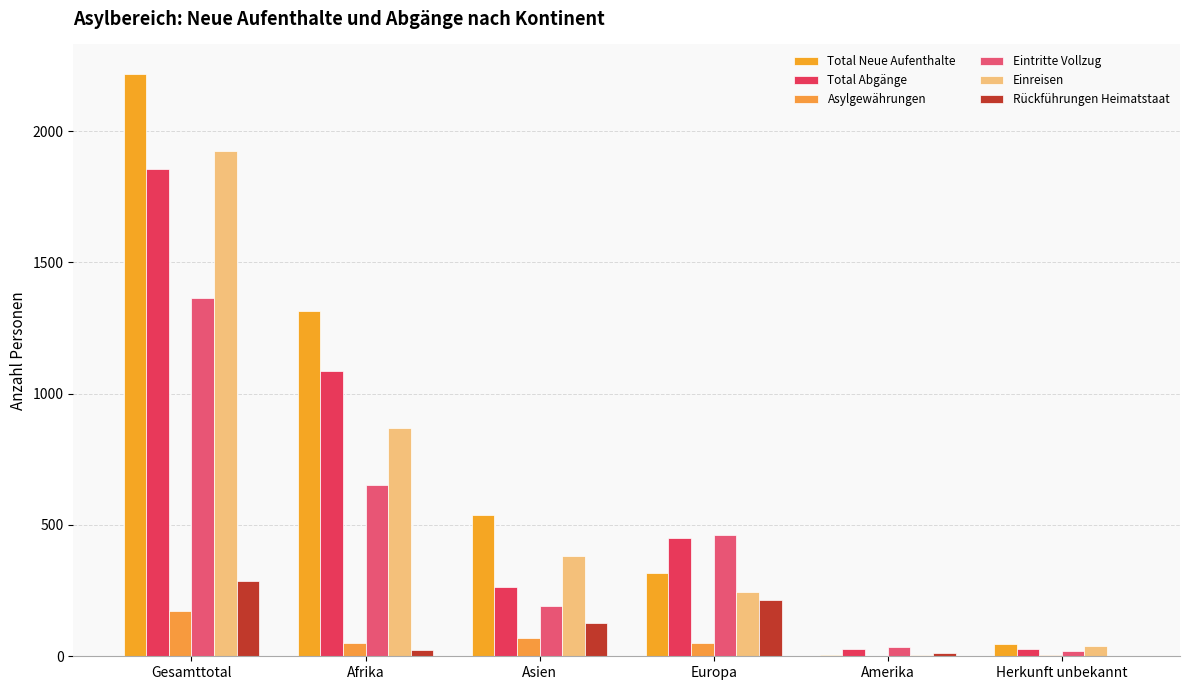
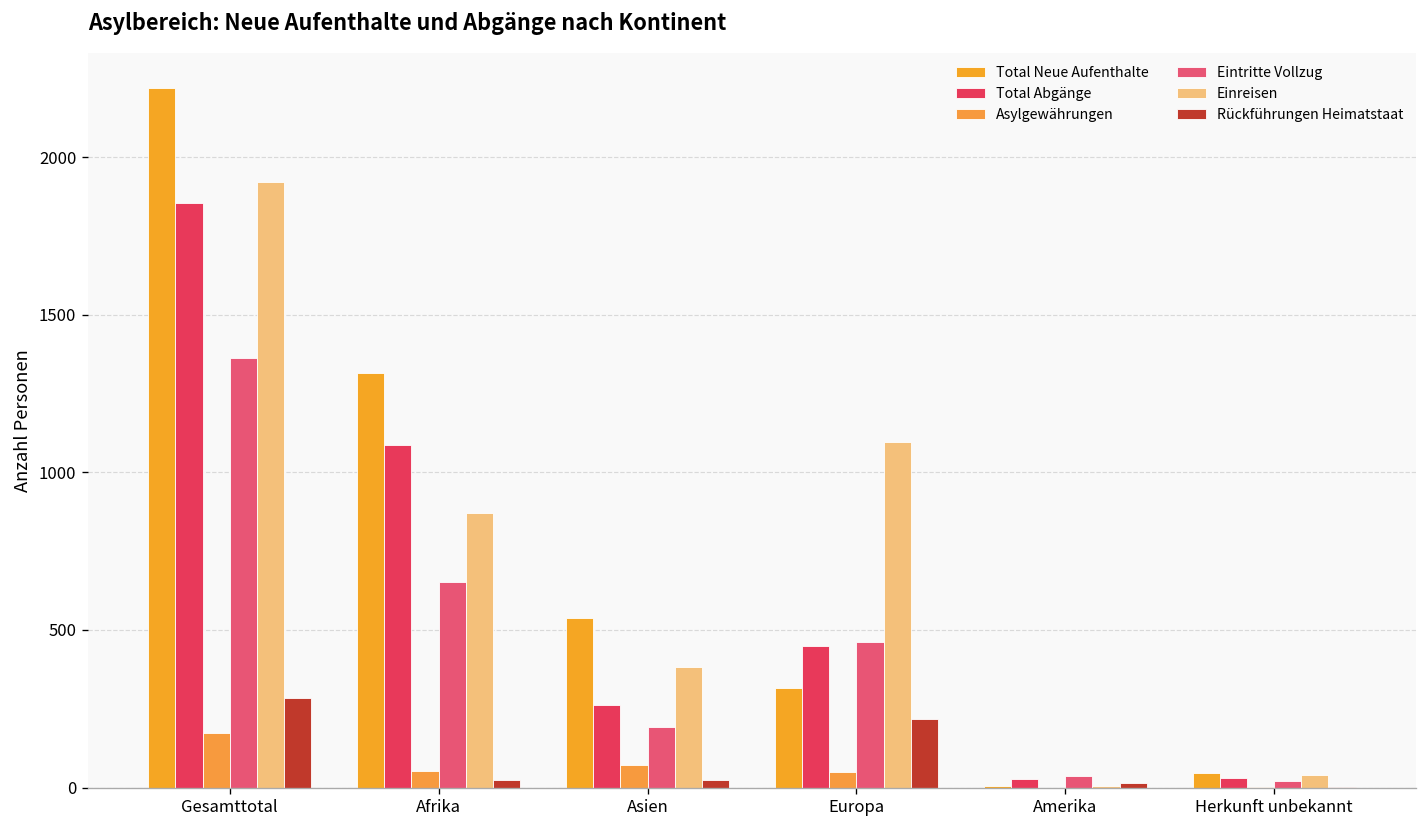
Rückführungen Heimatstaat, Asien: 130 -> 20
Einreisen, Europa: 250 -> 1100
